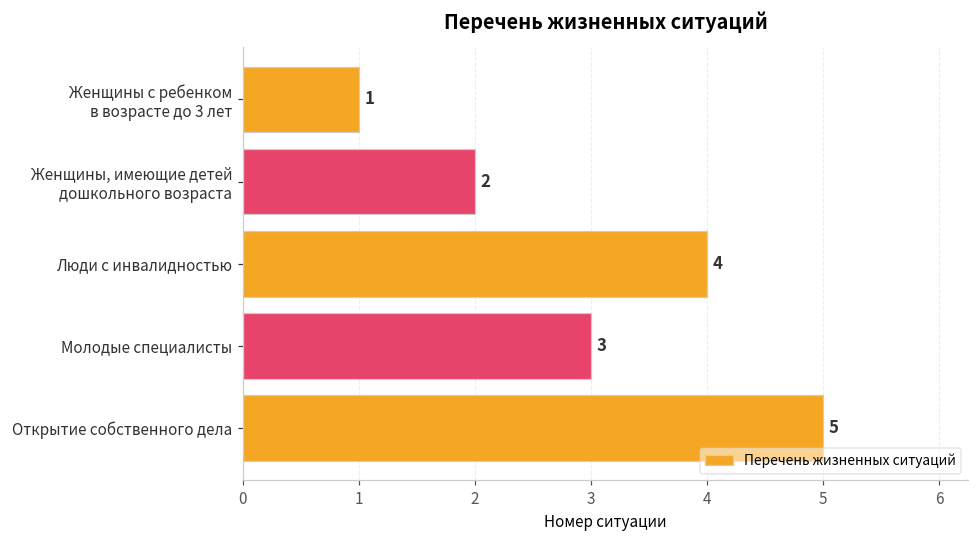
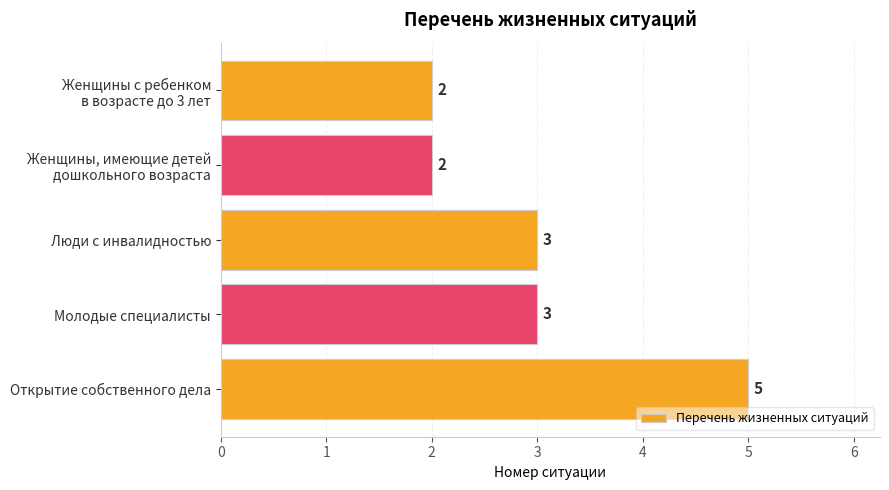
Женщины с ребенком в возрасте до 3 лет: 1 -> 2
Люди с инвалидностью: 4 -> 3
